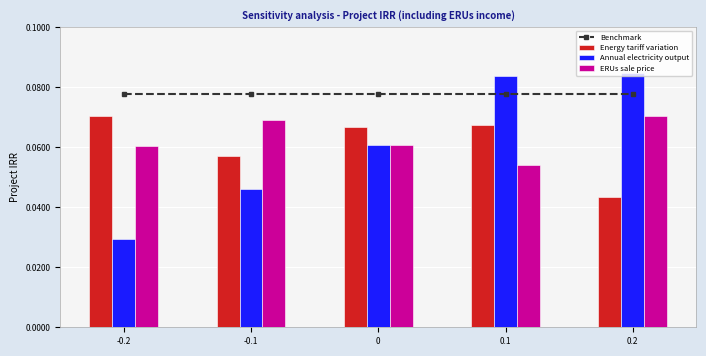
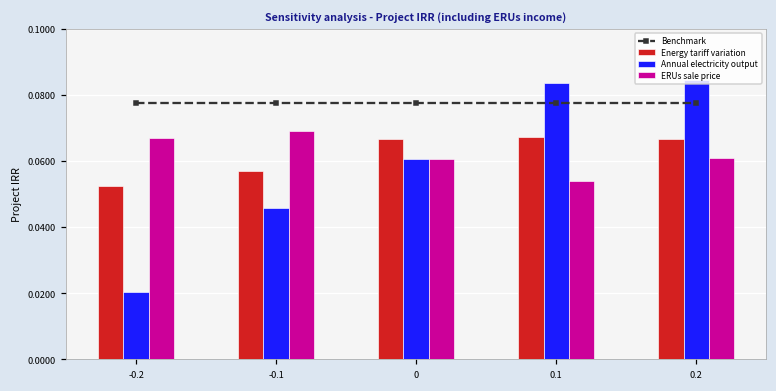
Energy tariff variation, -0.2: 0.070 -> 0.053
Annual electricity output, -0.2: 0.030 -> 0.020
ERUs sale price, -0.2: 0.060 -> 0.067
Energy tariff variation, 0.2: 0.043 -> 0.067
ERUs sale price, 0.2: 0.070 -> 0.061
